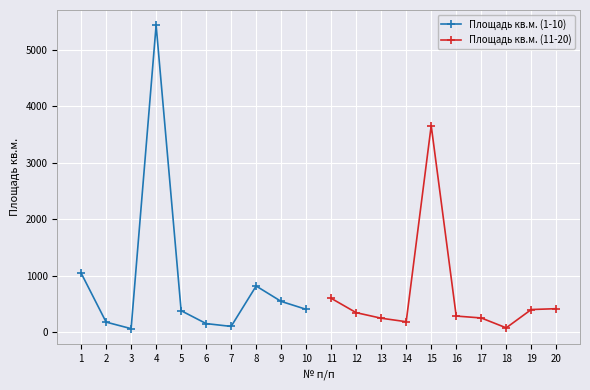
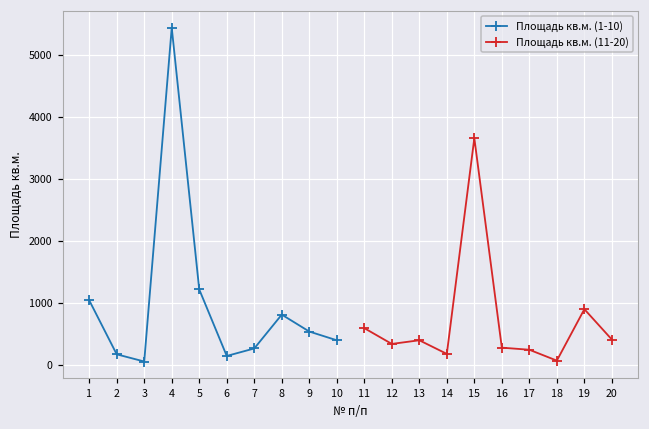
Площадь кв.м. (1-10), 5: 400 -> 1200
Площадь кв.м. (1-10), 7: 100 -> 300
Площадь кв.м. (11-20), 13: 200 -> 400
Площадь кв.м. (11-20), 19: 400 -> 900
